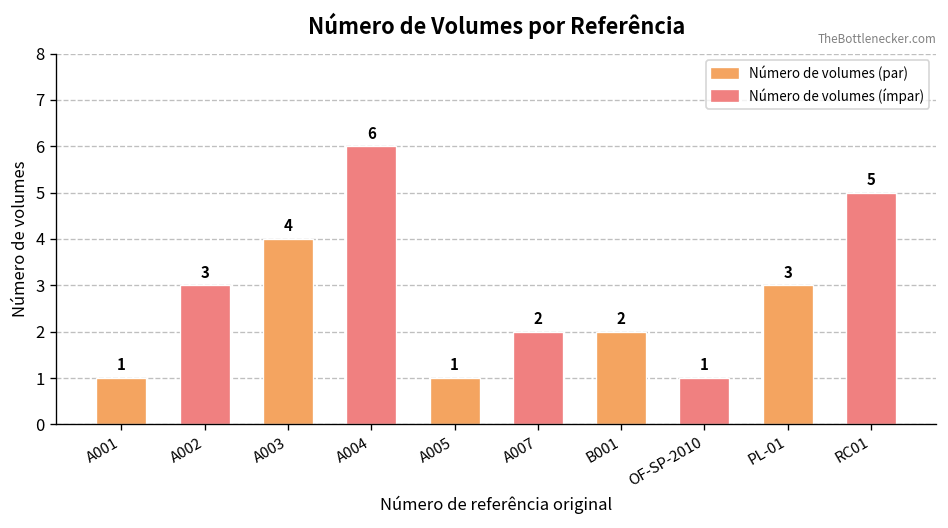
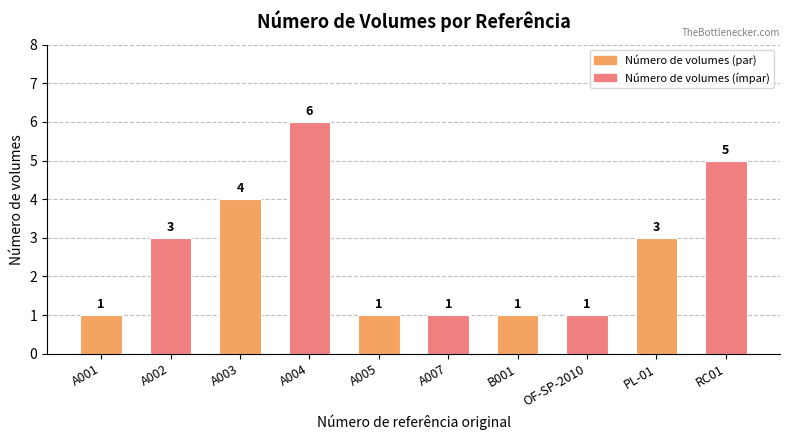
A007: 2 -> 1
B001: 2 -> 1
